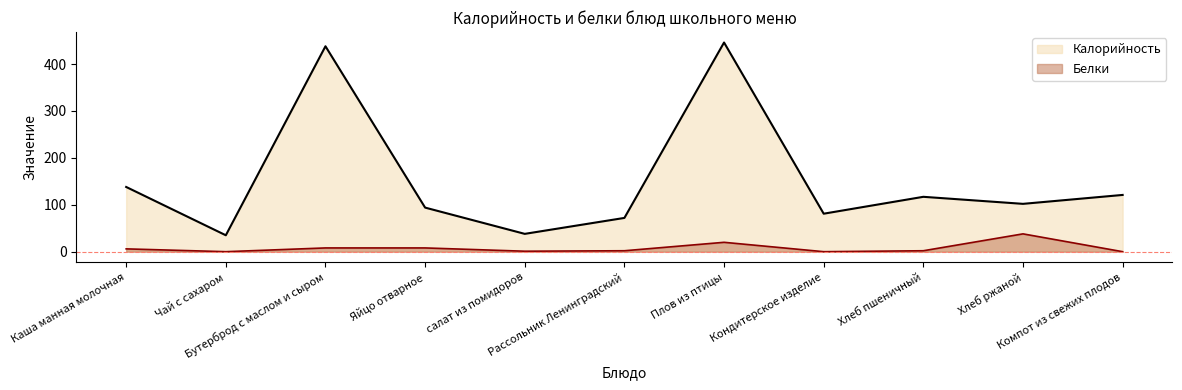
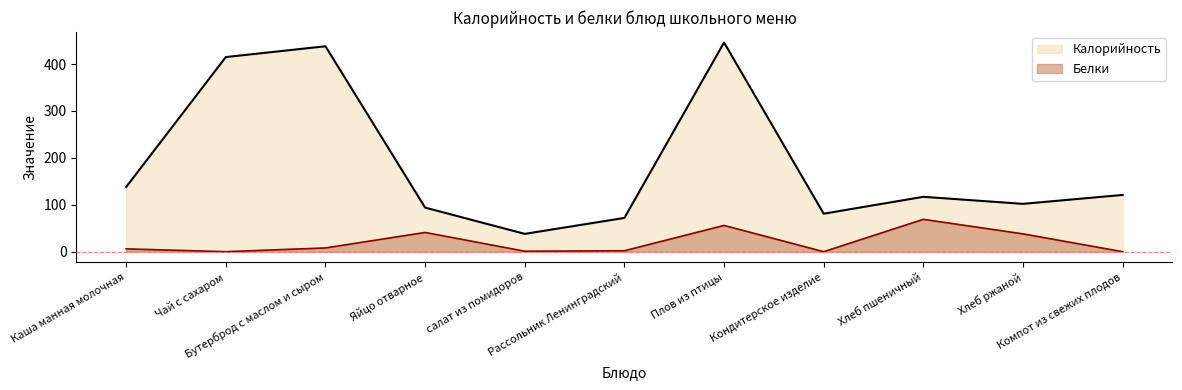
Калорийность, Чай с сахаром: 40 -> 420
Белки, Яйцо отварное: 10 -> 40
Белки, Плов из птицы: 20 -> 60
Белки, Хлеб пшеничный: 0 -> 70
